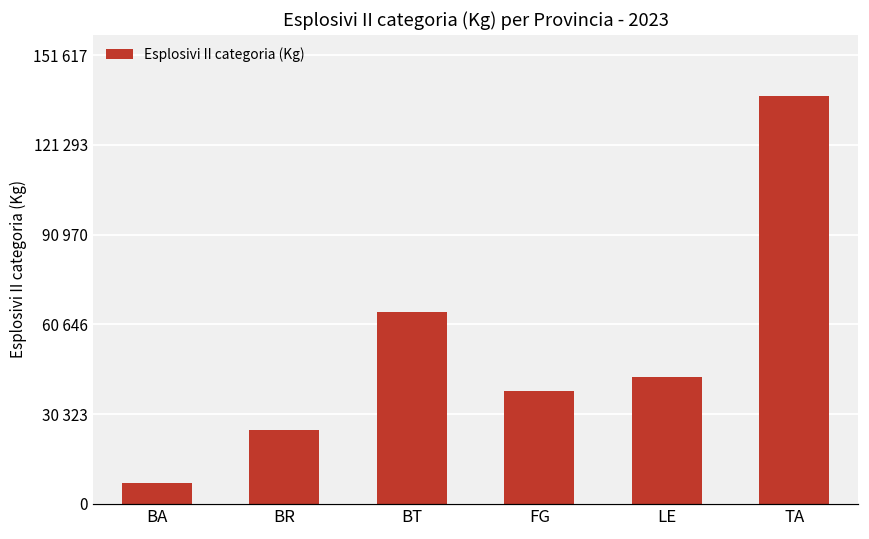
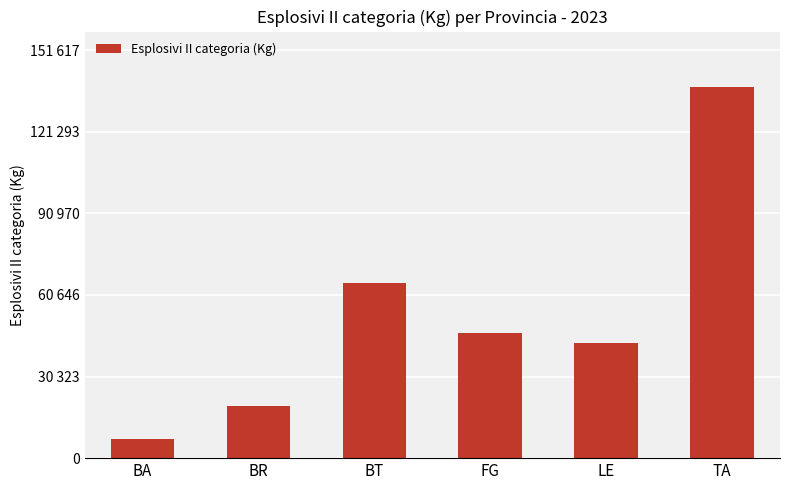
BR: 25000 -> 20000
FG: 38000 -> 47000
